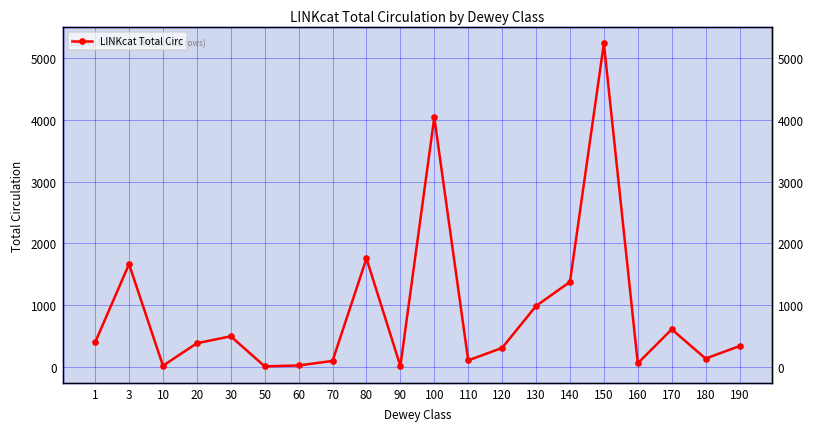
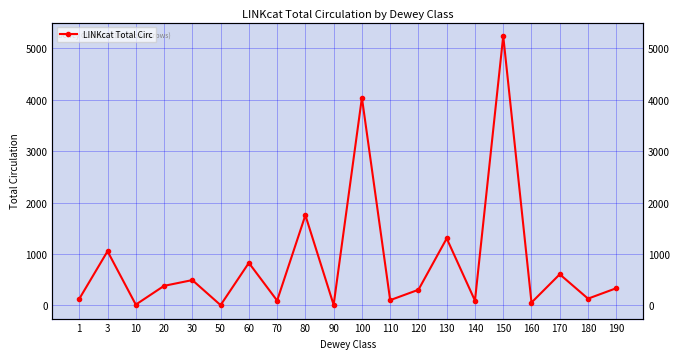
1: 400 -> 100
3: 1700 -> 1100
60: 0 -> 800
130: 1000 -> 1300
140: 1400 -> 100
